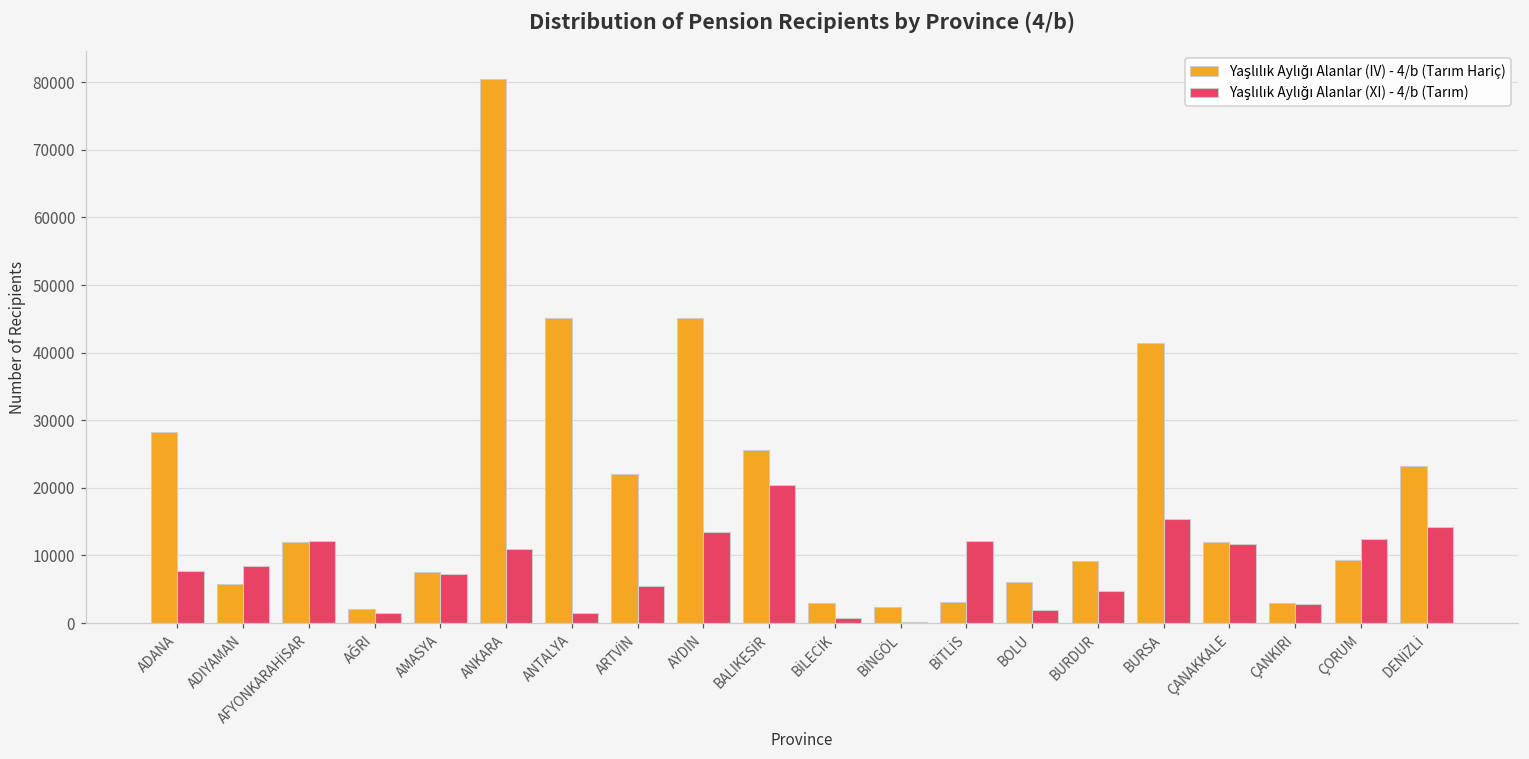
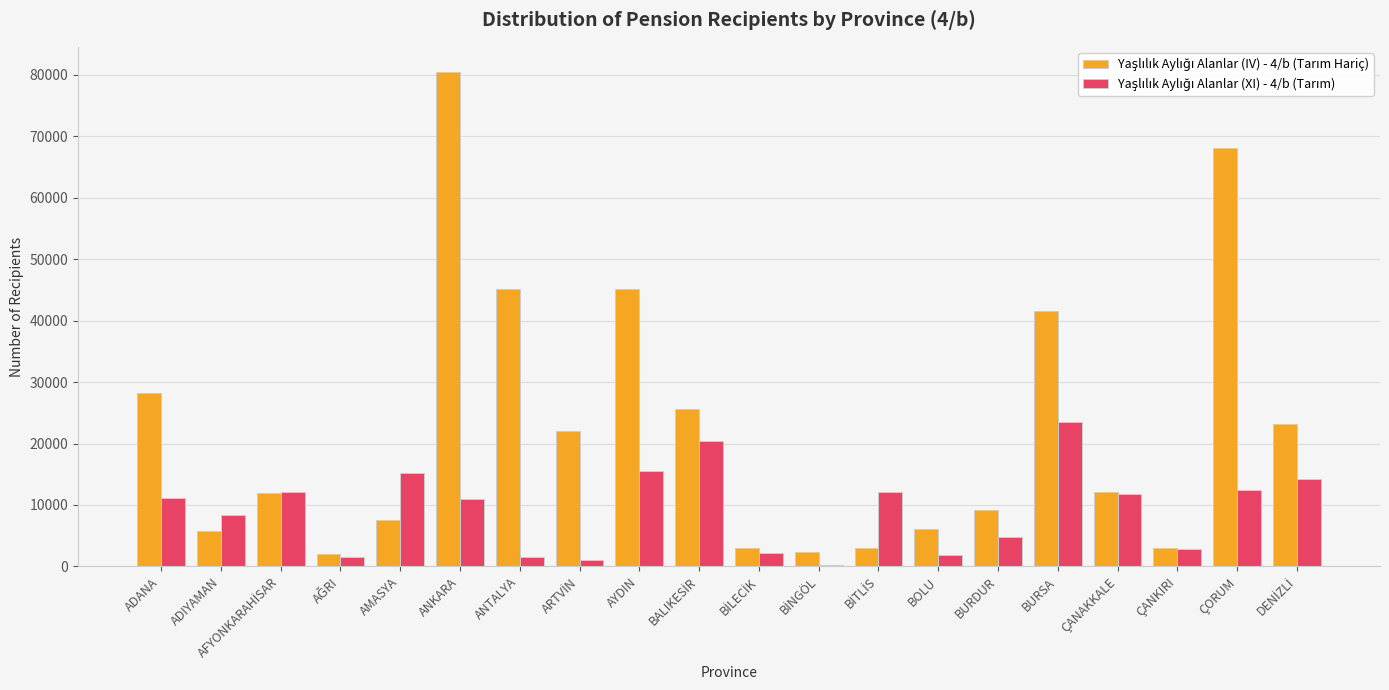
Yaşlılık Aylığı Alanlar (XI) - 4/b (Tarım), ADANA: 8000 -> 11000
Yaşlılık Aylığı Alanlar (XI) - 4/b (Tarım), AMASYA: 7000 -> 15000
Yaşlılık Aylığı Alanlar (XI) - 4/b (Tarım), ARTVİN: 6000 -> 1000
Yaşlılık Aylığı Alanlar (XI) - 4/b (Tarım), AYDIN: 14000 -> 16000
Yaşlılık Aylığı Alanlar (XI) - 4/b (Tarım), BİLECİK: 1000 -> 2000
Yaşlılık Aylığı Alanlar (XI) - 4/b (Tarım), BURSA: 15000 -> 24000
Yaşlılık Aylığı Alanlar (IV) - 4/b (Tarım Hariç), ÇORUM: 9000 -> 68000
